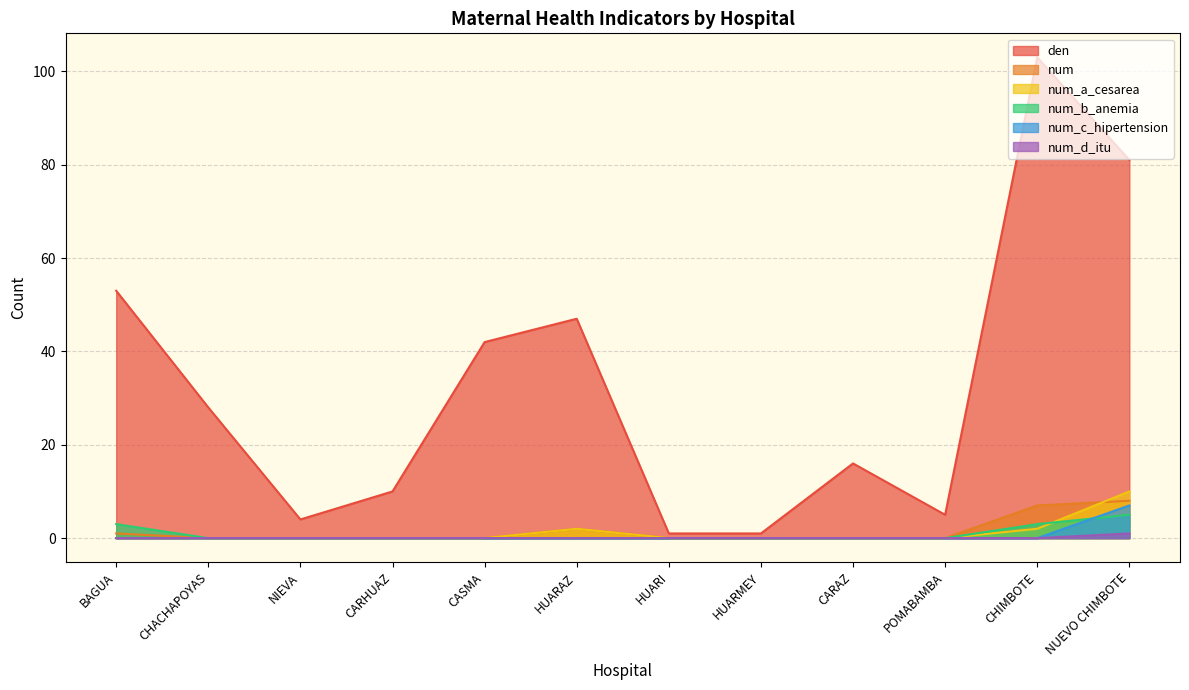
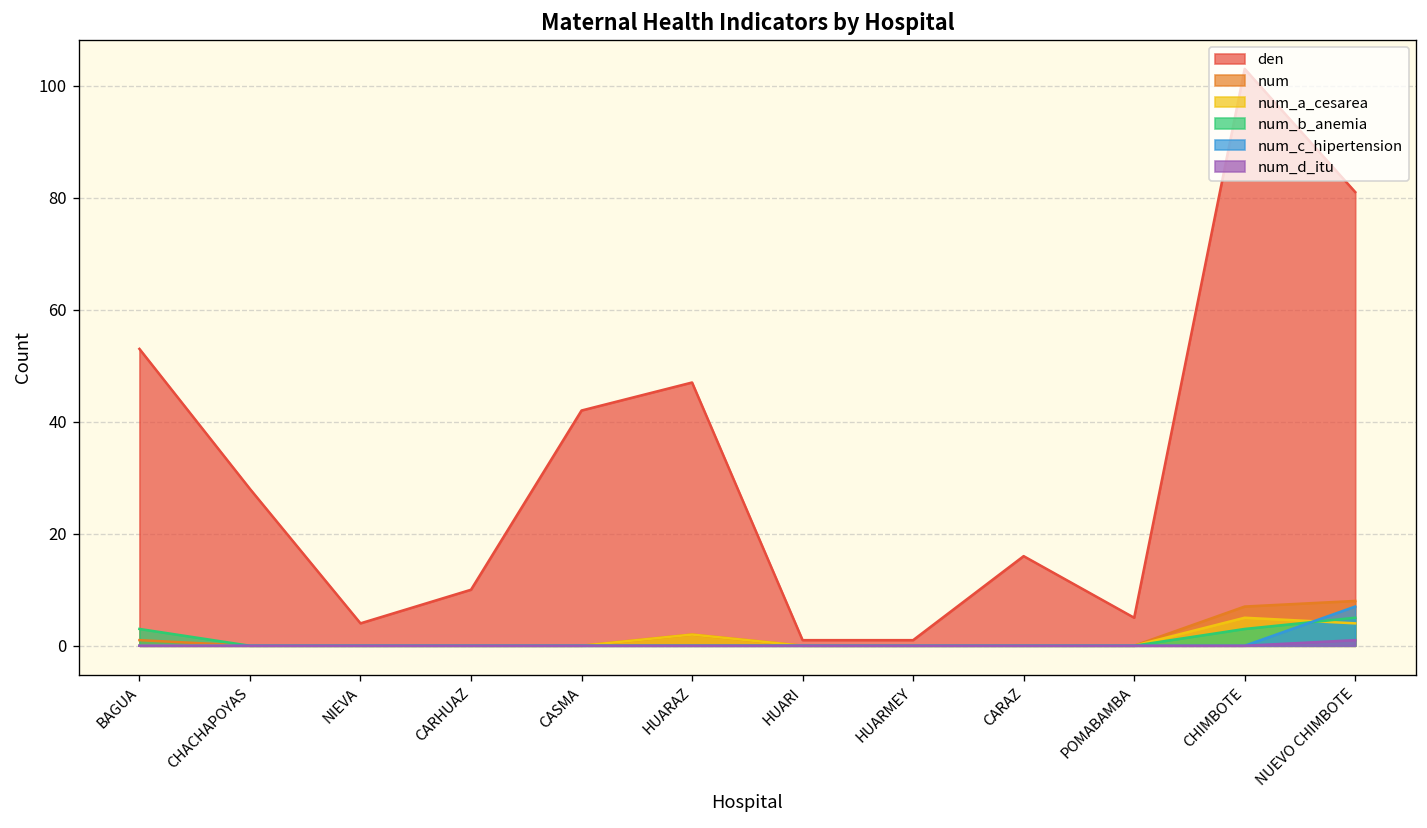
num_a_cesarea, CHIMBOTE: 2 -> 5
num_a_cesarea, NUEVO CHIMBOTE: 10 -> 4
